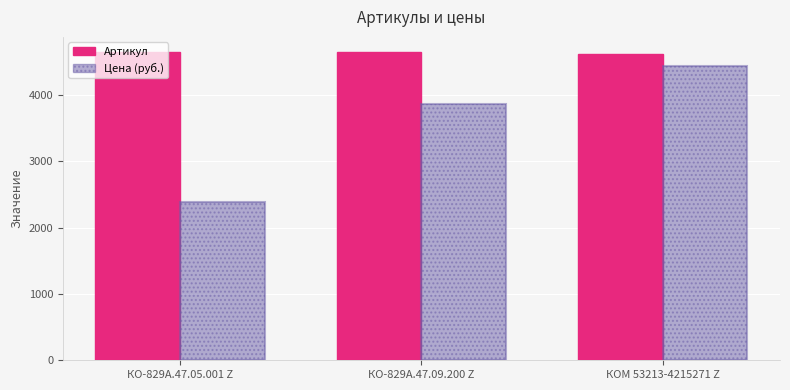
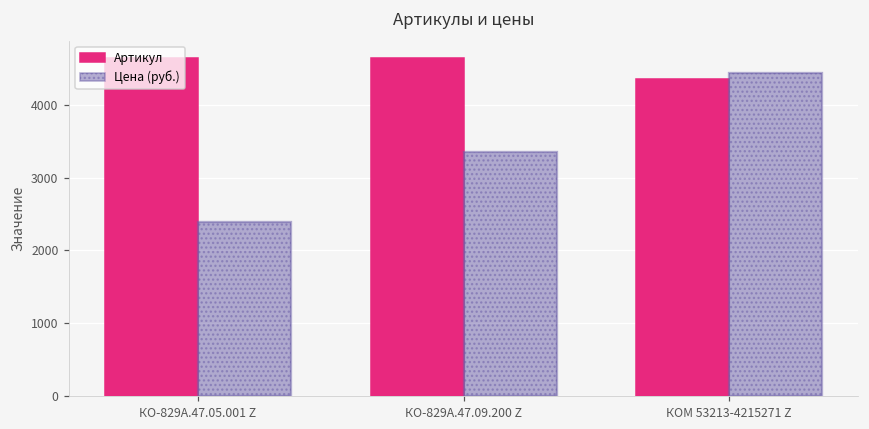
Цена (руб.), КО-829А.47.09.200 Z: 3900 -> 3400
Артикул, КОМ 53213-4215271 Z: 4600 -> 4300
